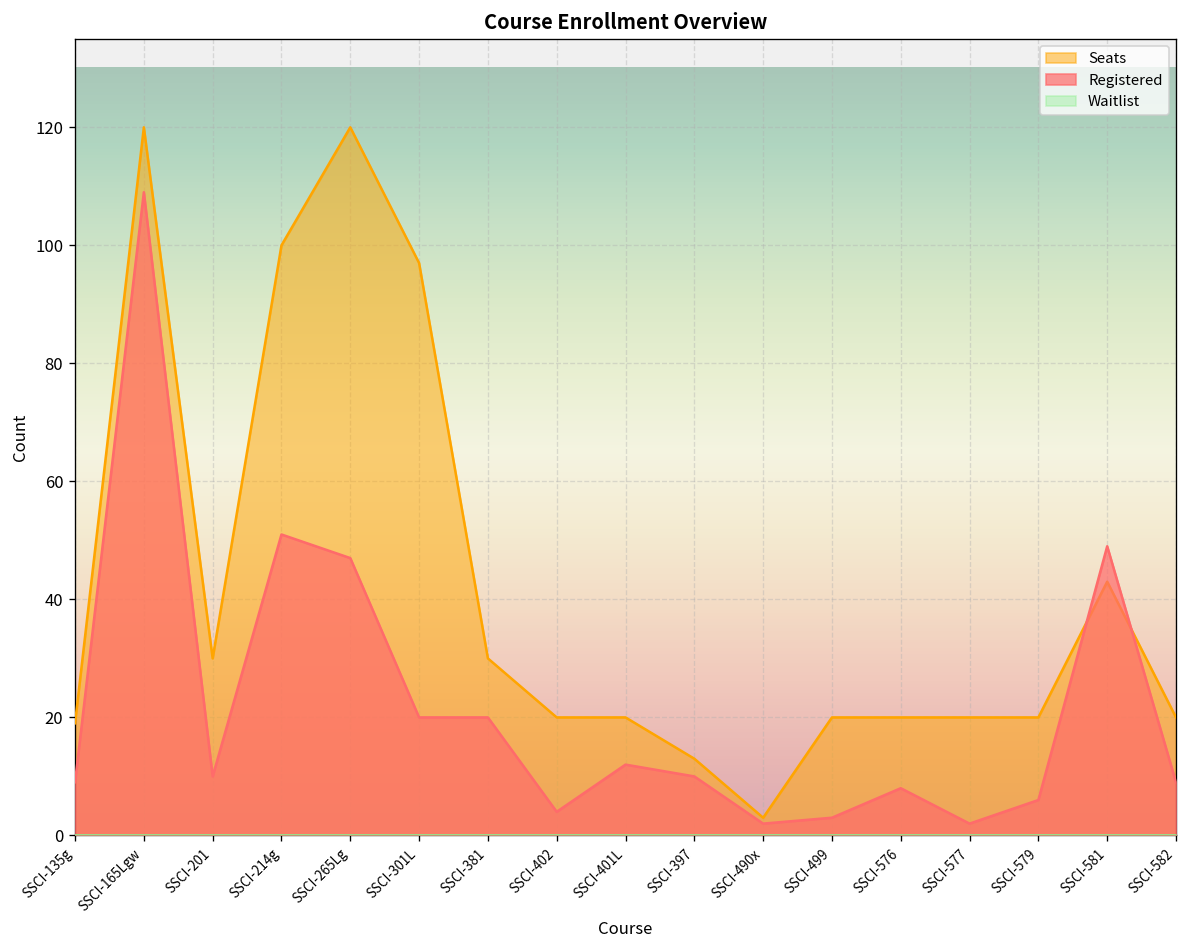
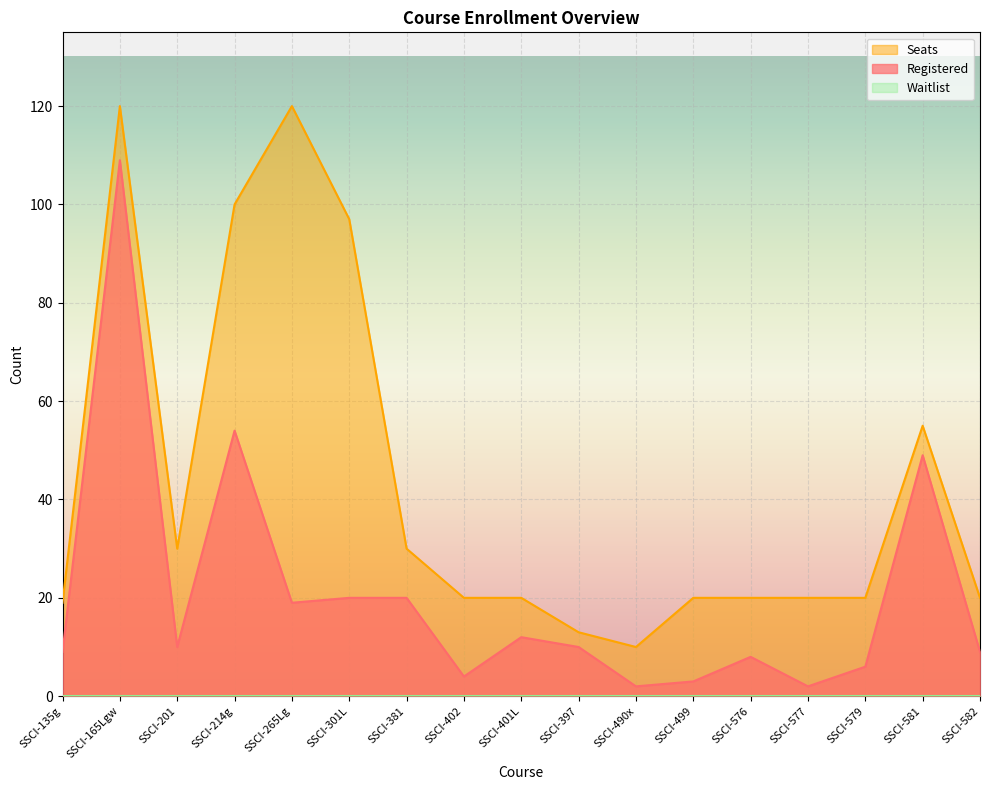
Registered, SSCI-214g: 51 -> 54
Registered, SSCI-265Lg: 47 -> 19
Seats, SSCI-490x: 3 -> 10
Seats, SSCI-581: 43 -> 55
